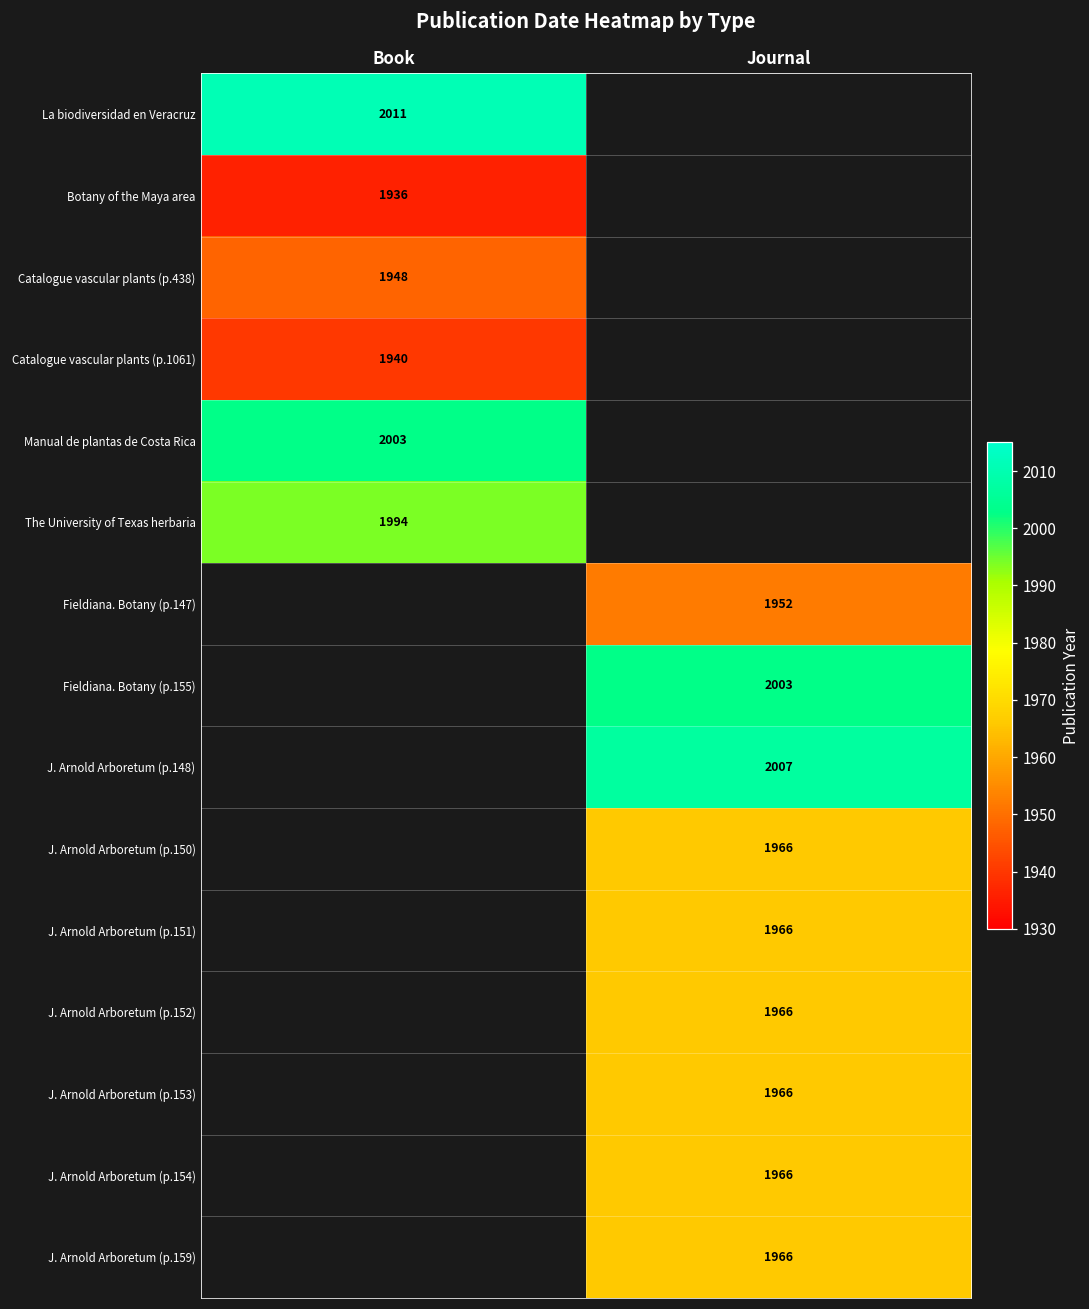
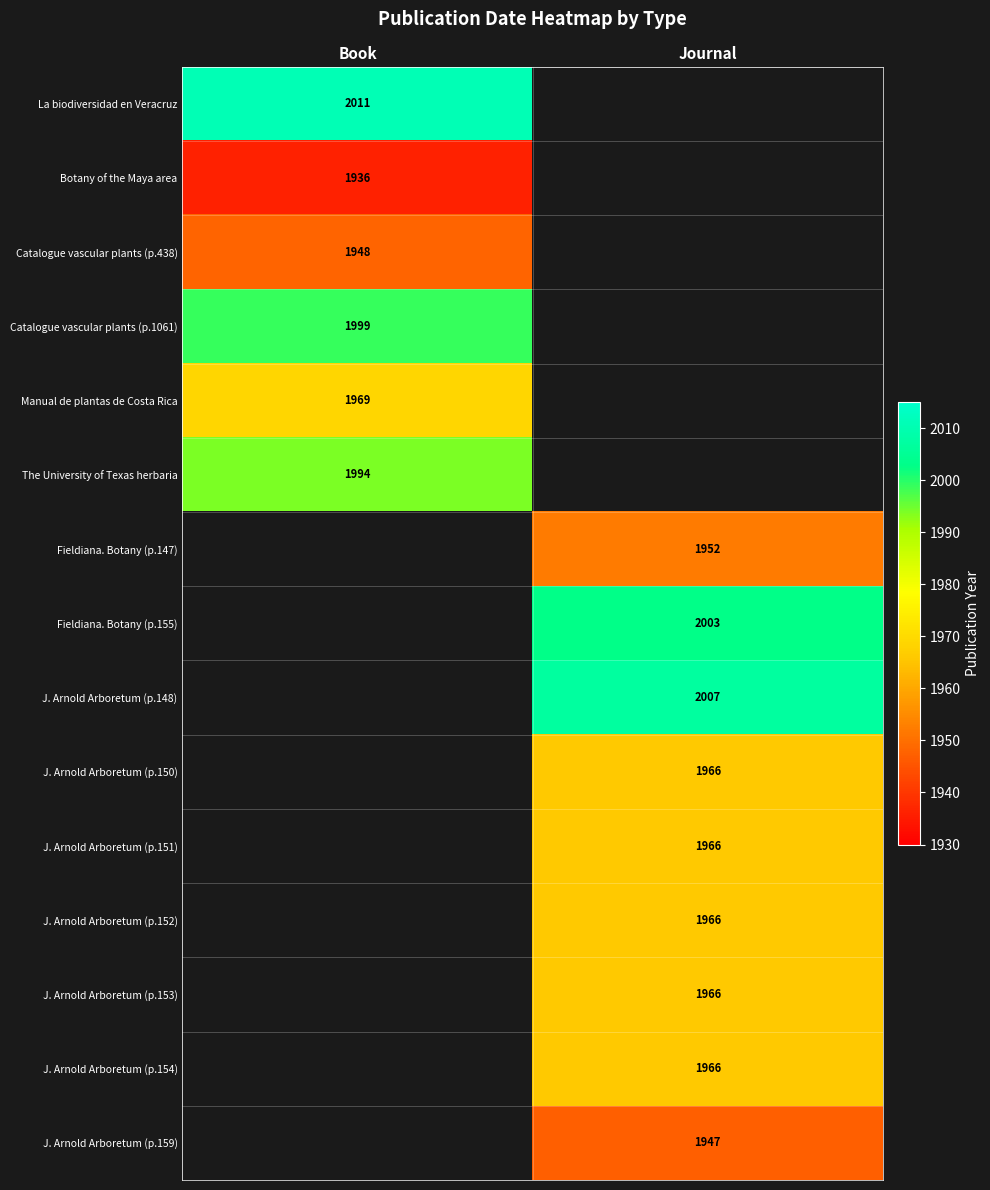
Catalogue vascular plants (p.1061), Book: 1940 -> 1999
Manual de plantas de Costa Rica, Book: 2003 -> 1969
J. Arnold Arboretum (p.159), Journal: 1966 -> 1947
